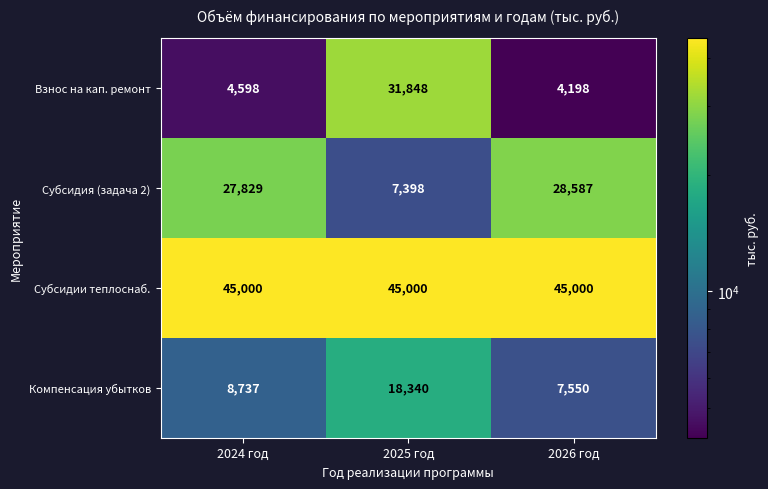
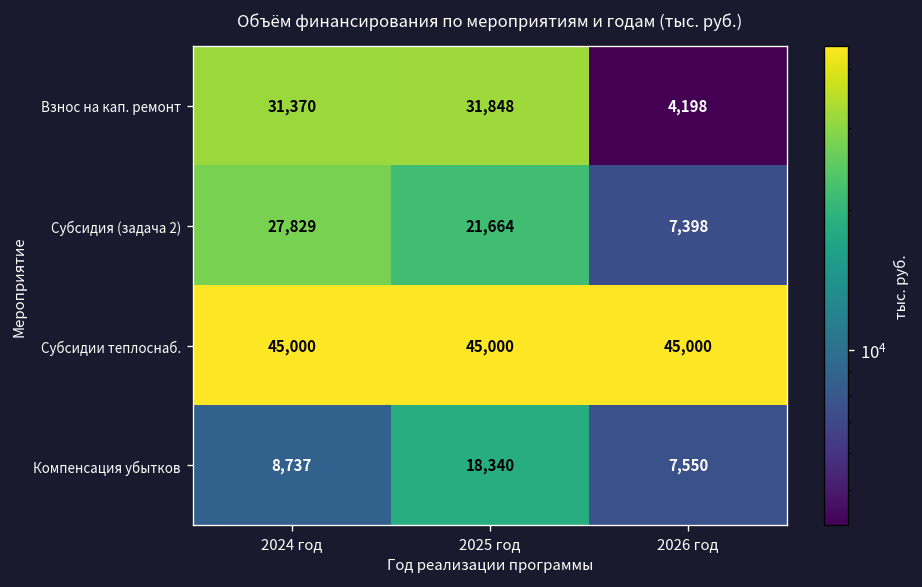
Взнос на кап. ремонт, 2024 год: 4,598 -> 31,370
Субсидия (задача 2), 2025 год: 7,398 -> 21,664
Субсидия (задача 2), 2026 год: 28,587 -> 7,398
